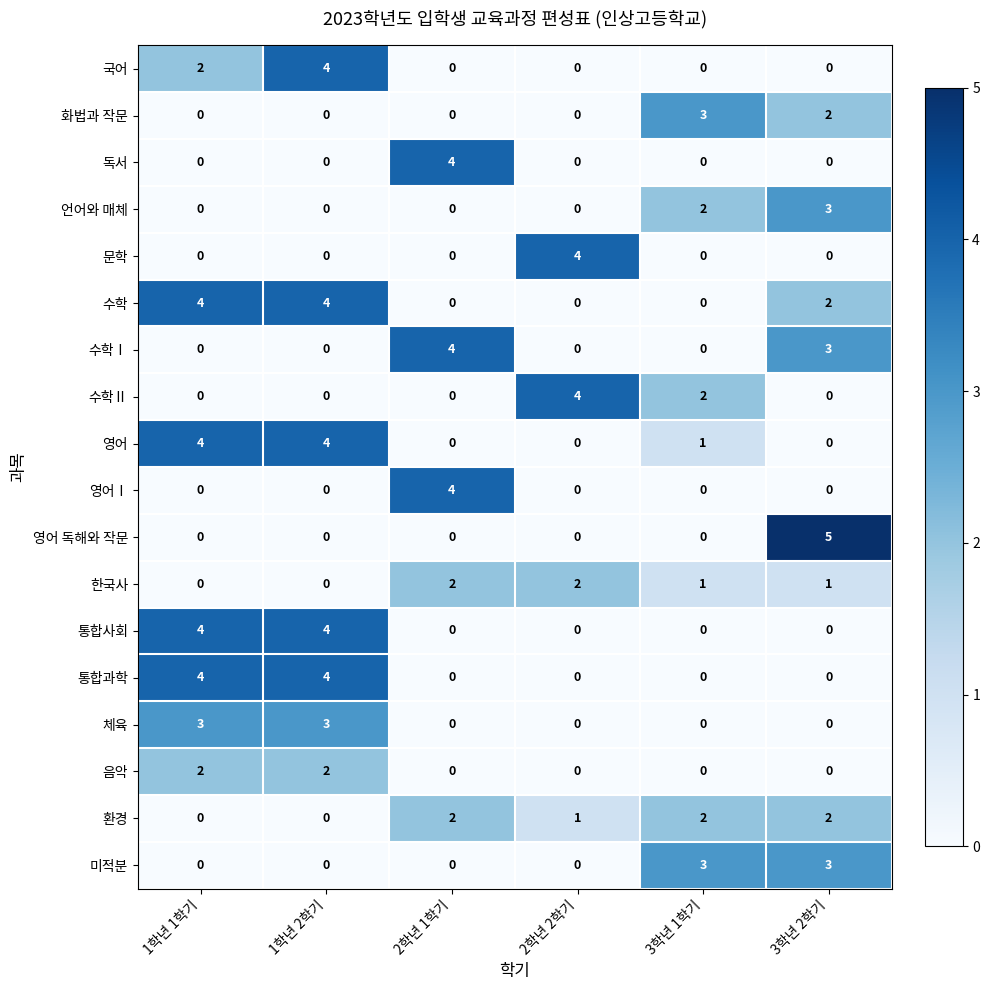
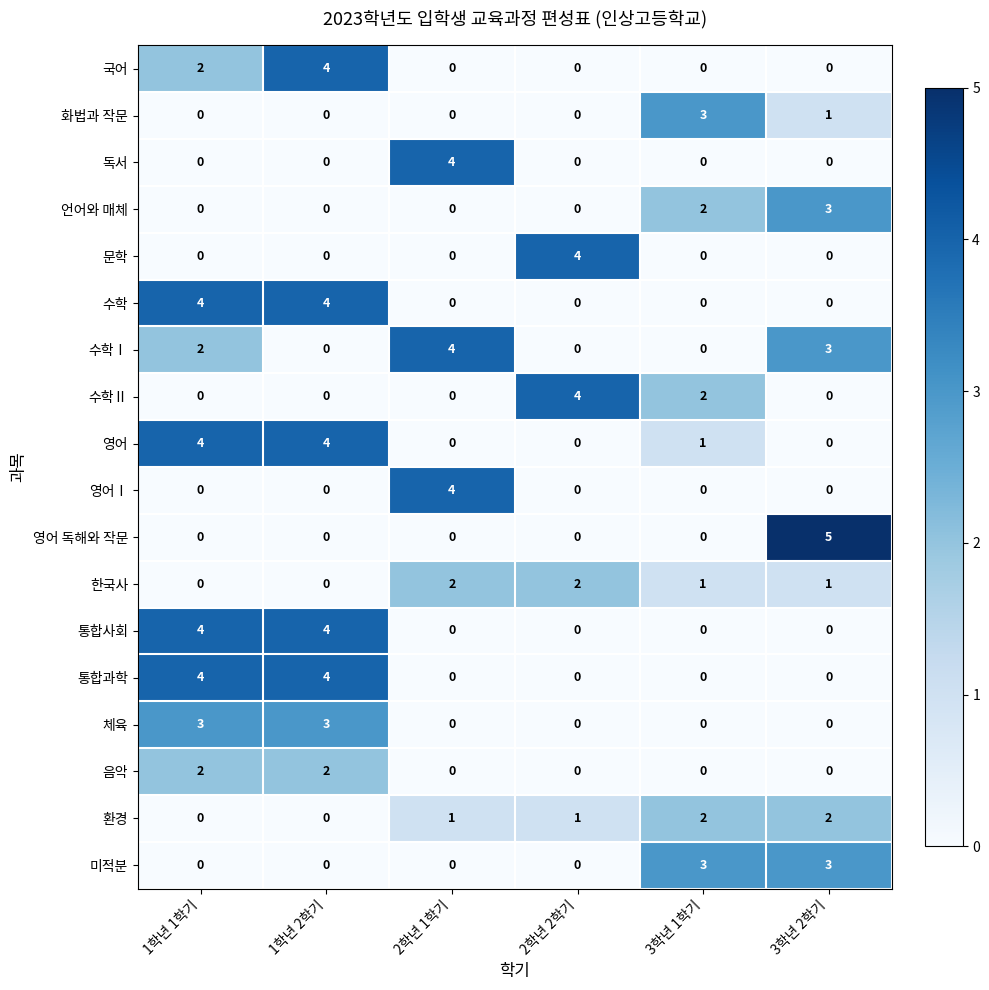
화법과 작문, 3학년 2학기: 2 -> 1
수학, 3학년 2학기: 2 -> 0
수학Ⅰ, 1학년 1학기: 0 -> 2
환경, 2학년 1학기: 2 -> 1
